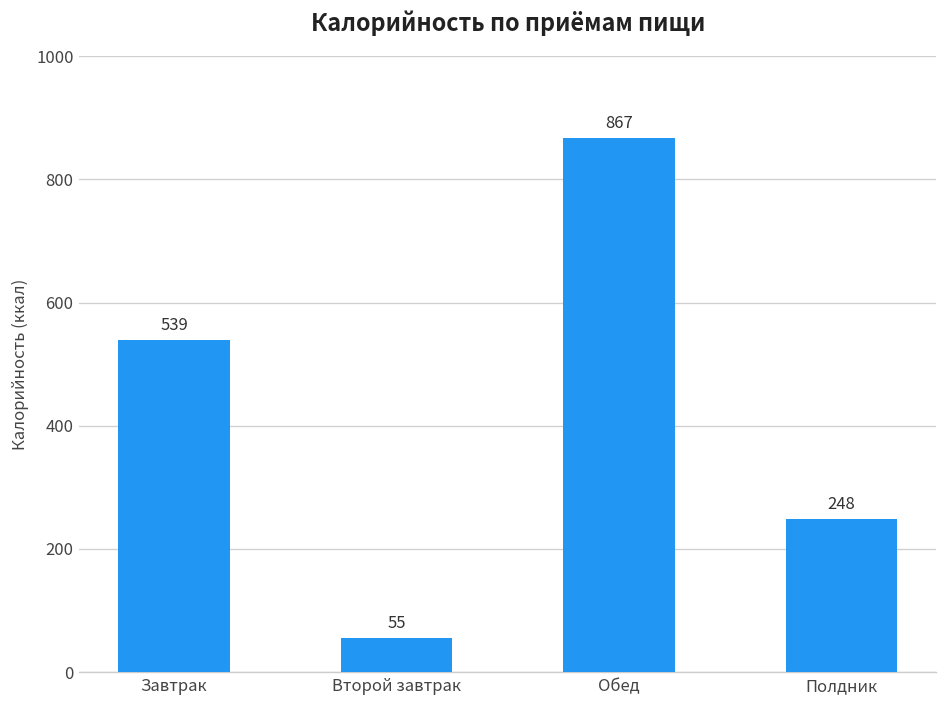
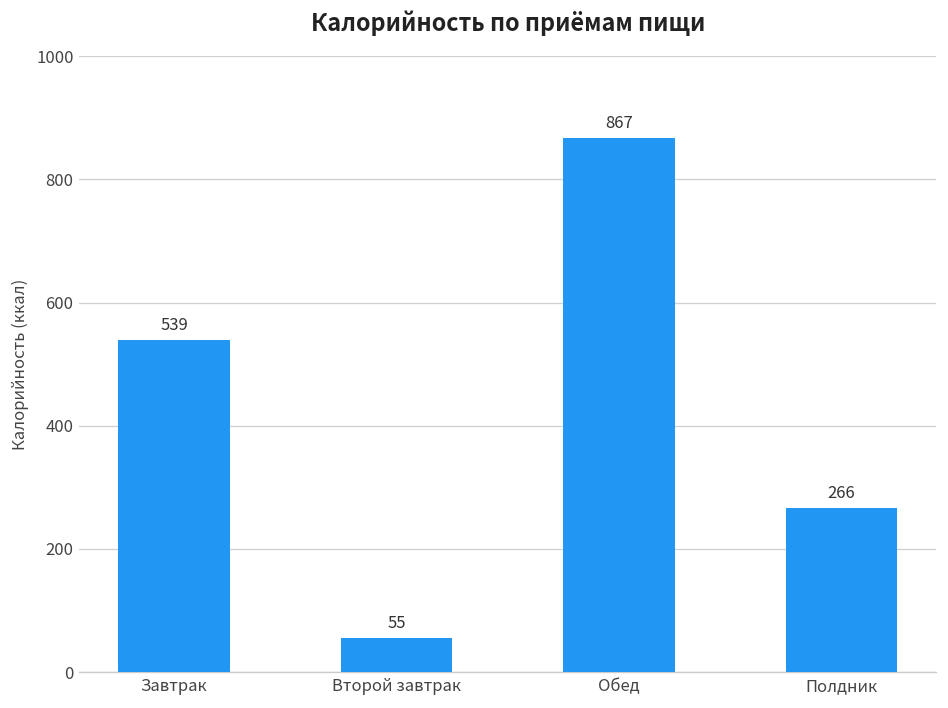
Полдник: 248 -> 266
